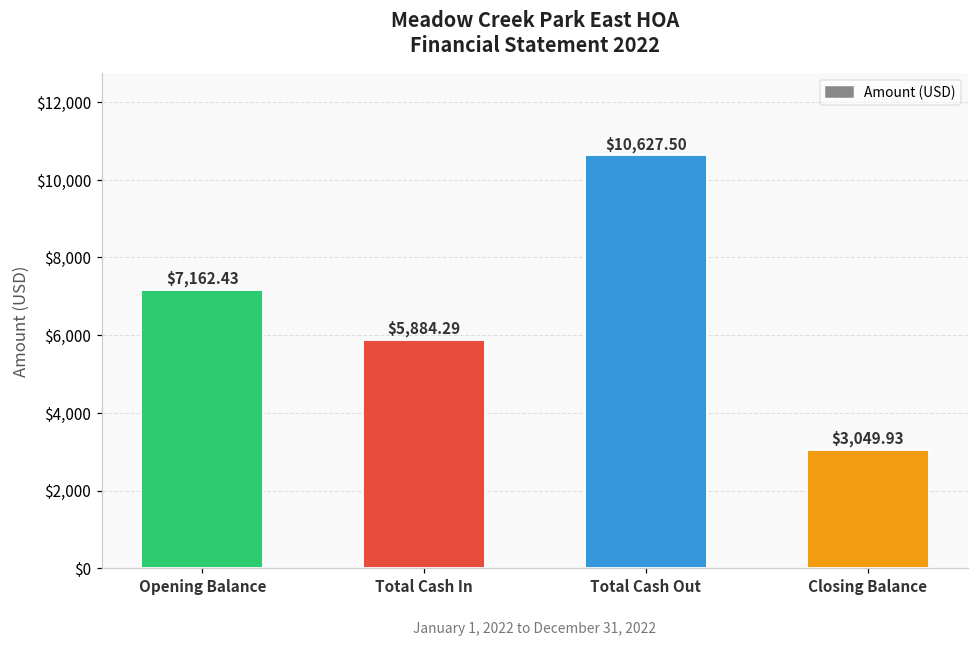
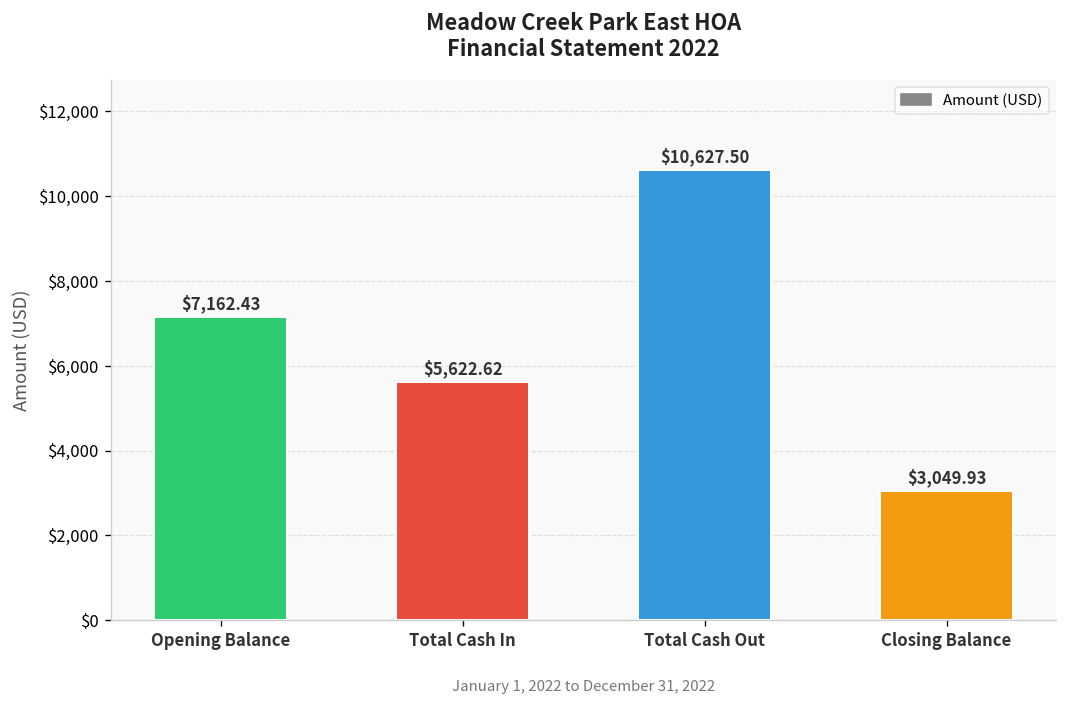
Total Cash In: $5,884.29 -> $5,622.62
